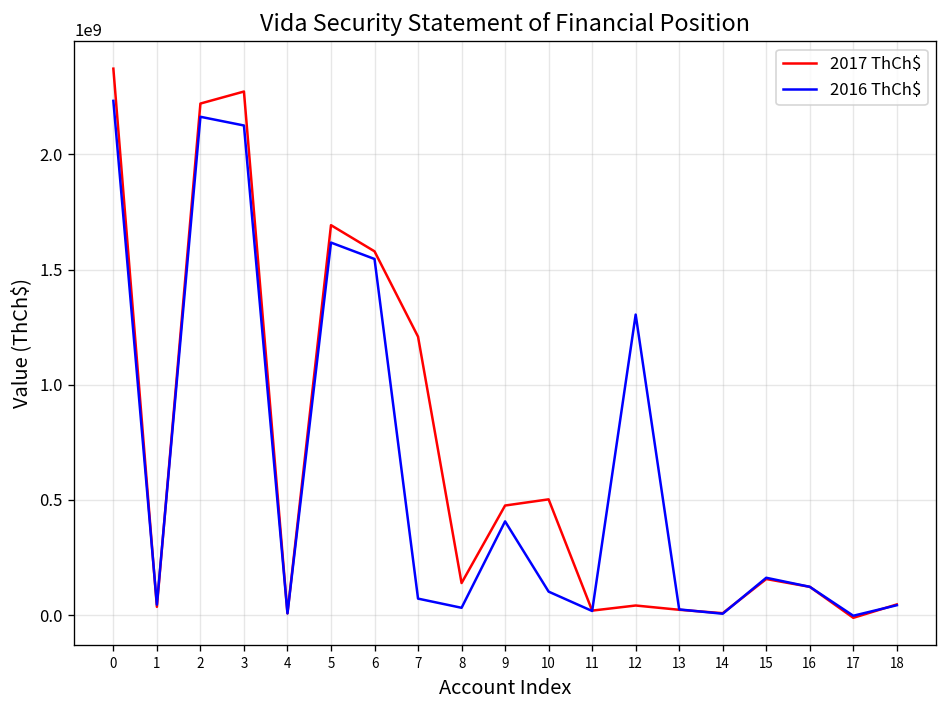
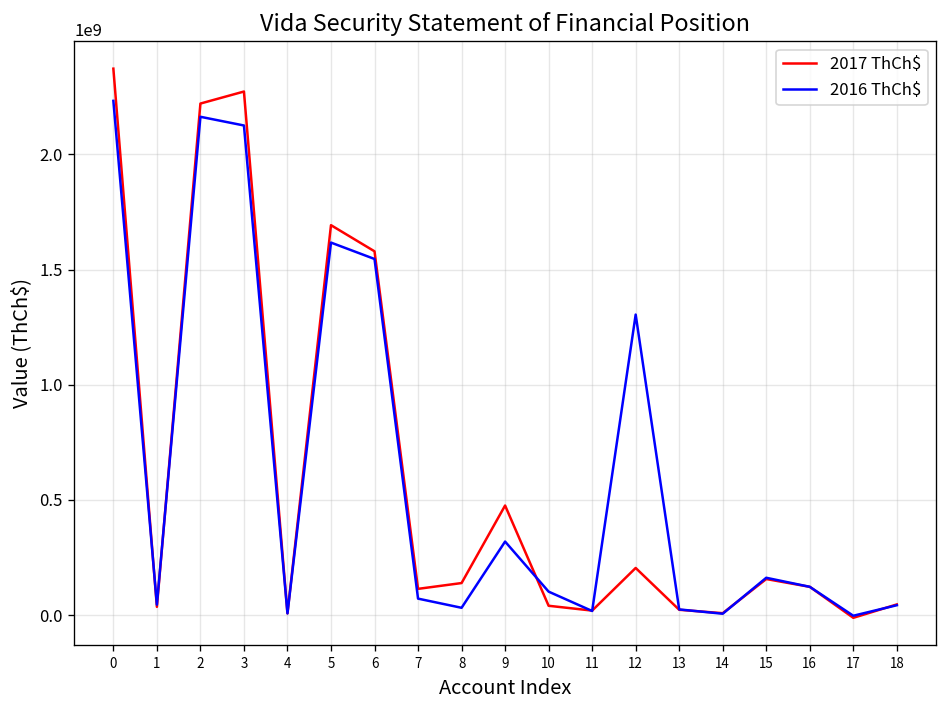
2017 ThCh$, 7: 1210000000 -> 110000000
2016 ThCh$, 9: 410000000 -> 320000000
2017 ThCh$, 10: 500000000 -> 40000000
2017 ThCh$, 12: 40000000 -> 200000000
